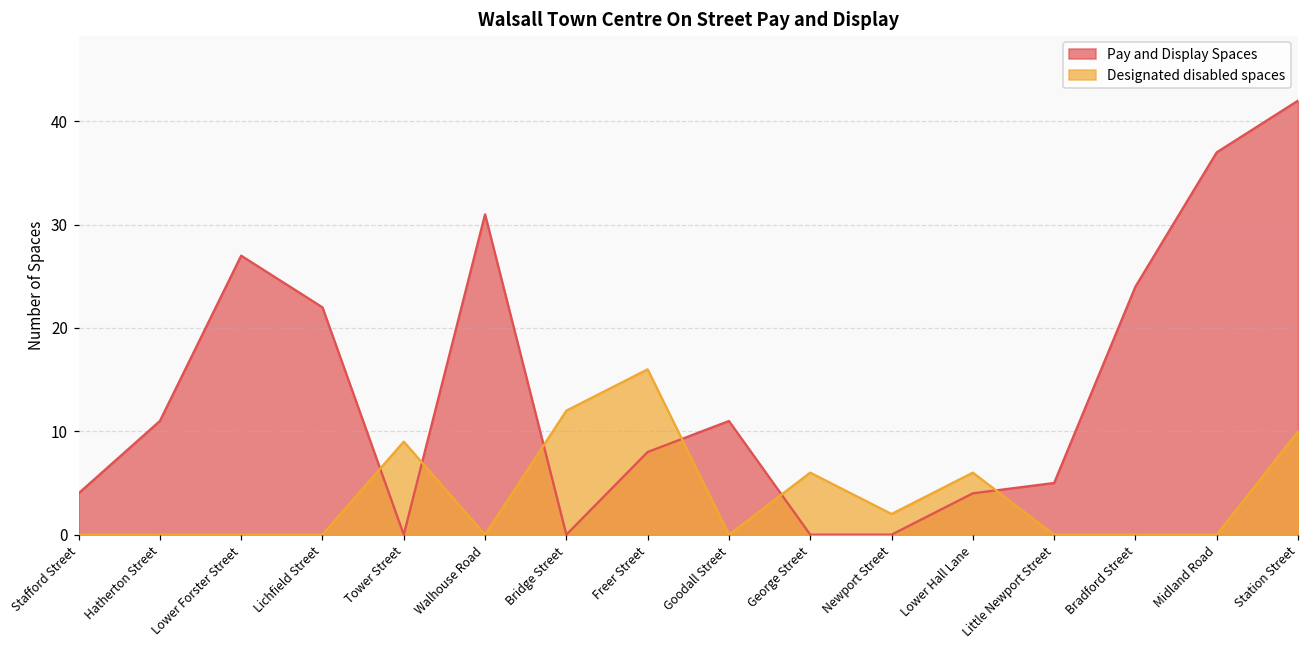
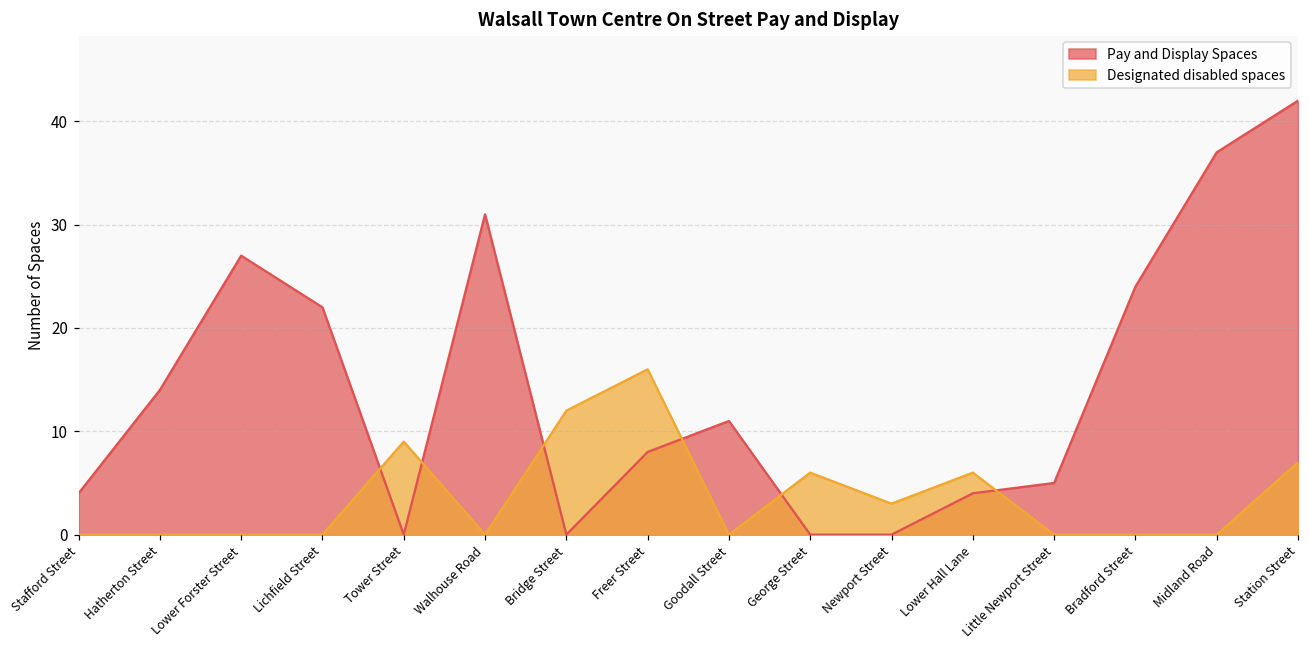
Pay and Display Spaces, Hatherton Street: 11 -> 14
Designated disabled spaces, Newport Street: 2 -> 3
Designated disabled spaces, Station Street: 10 -> 7
